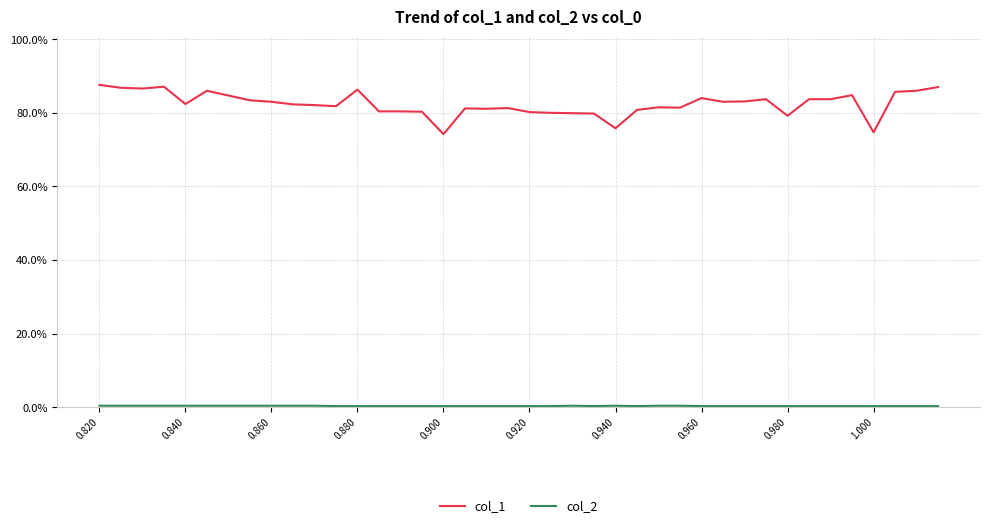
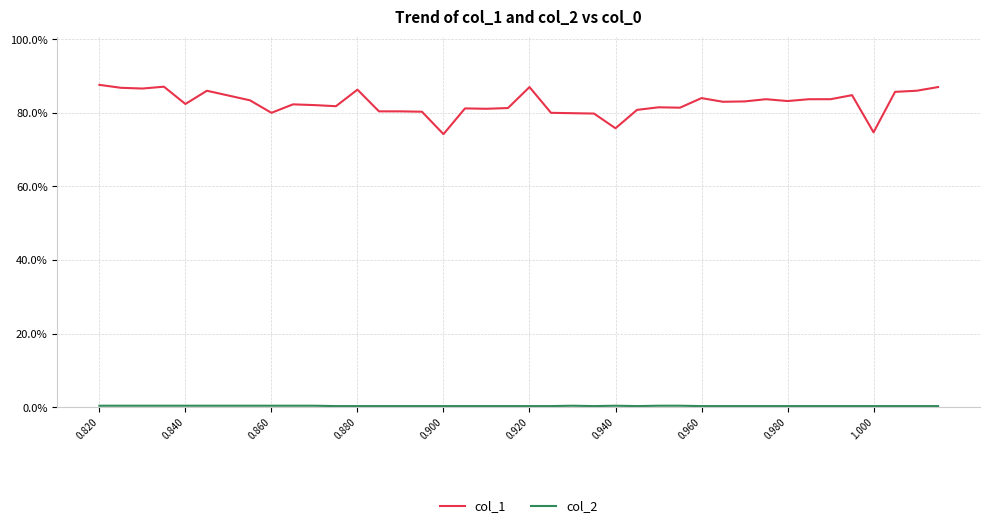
col_1, 0.860: 83% -> 80%
col_1, 0.920: 80% -> 87%
col_1, 0.980: 79% -> 83%
